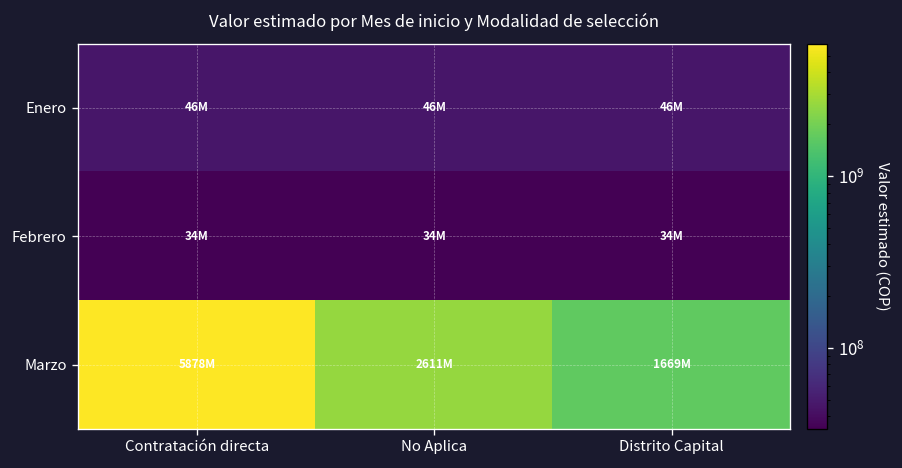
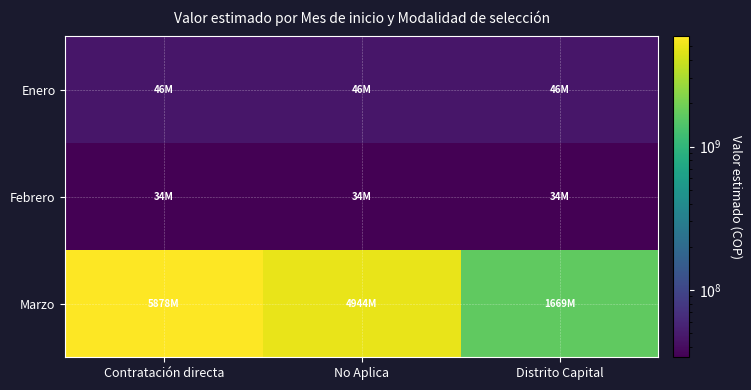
Marzo, No Aplica: 2611M -> 4944M
